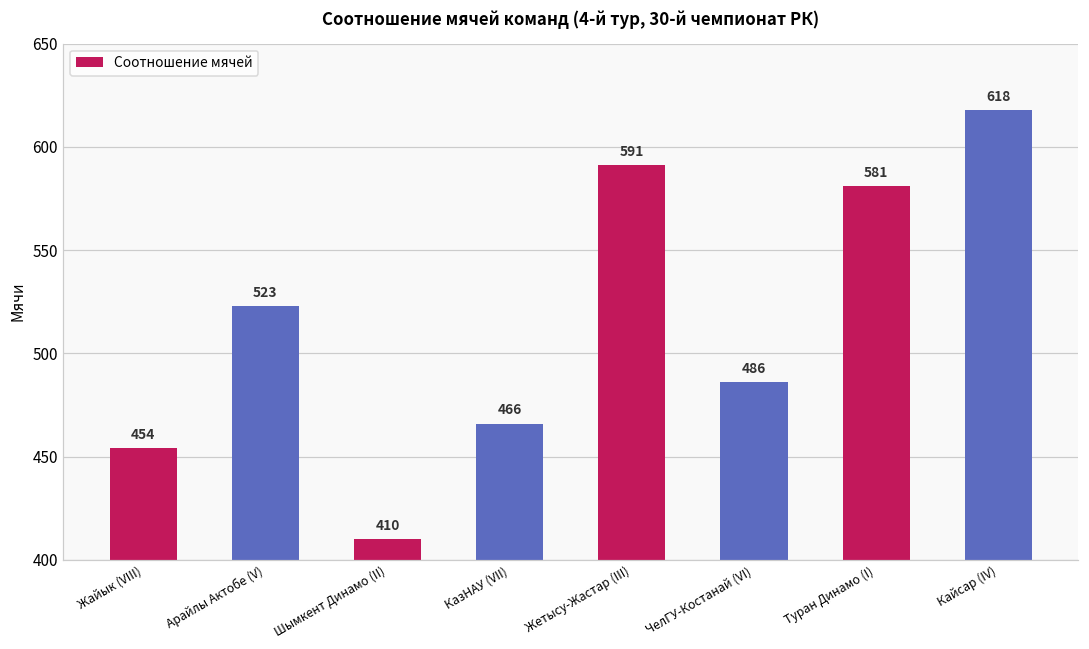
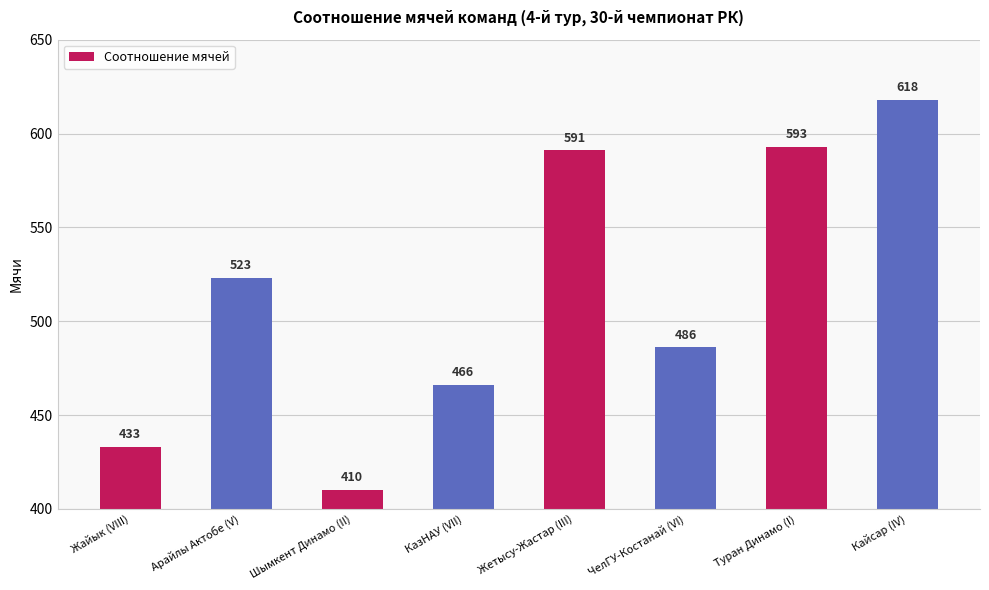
Жайык (VIII): 454 -> 433
Туран Динамо (I): 581 -> 593
